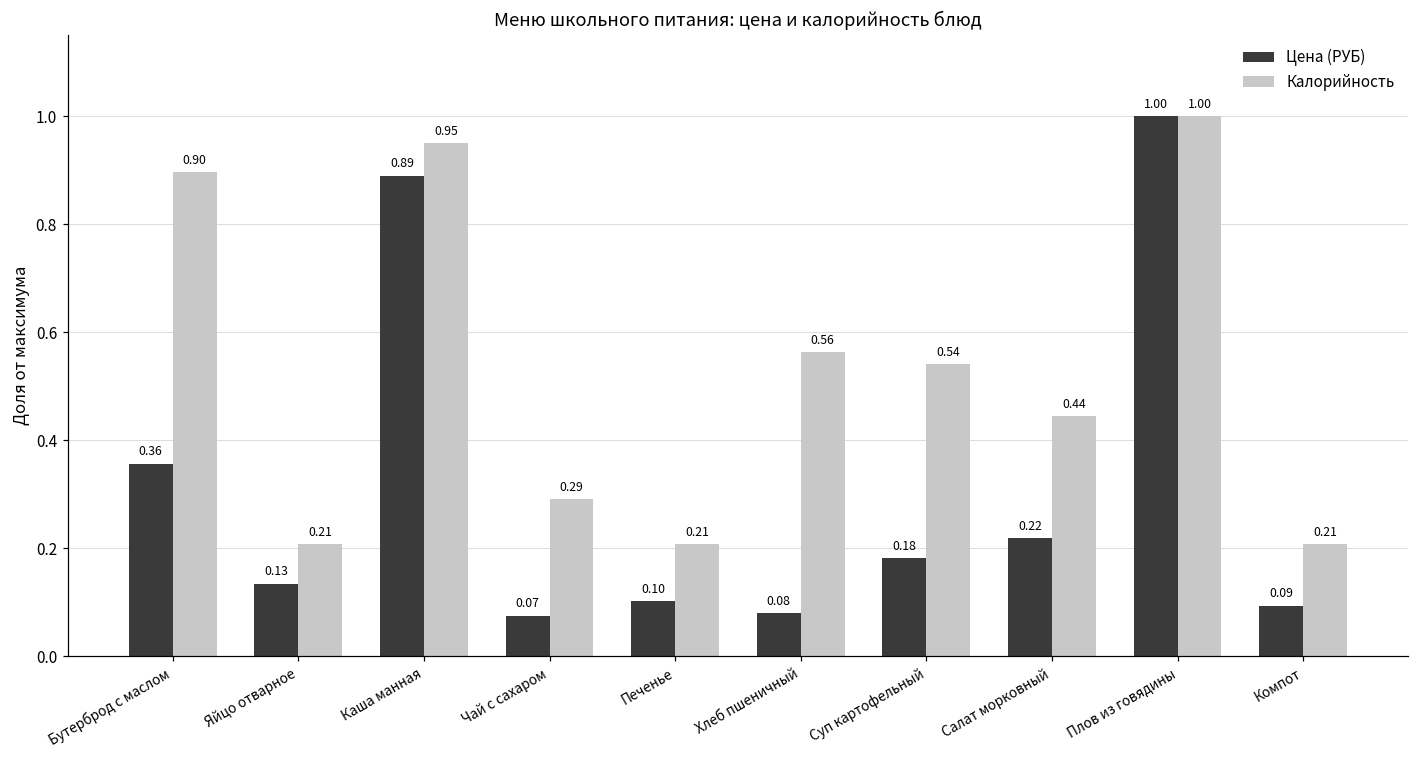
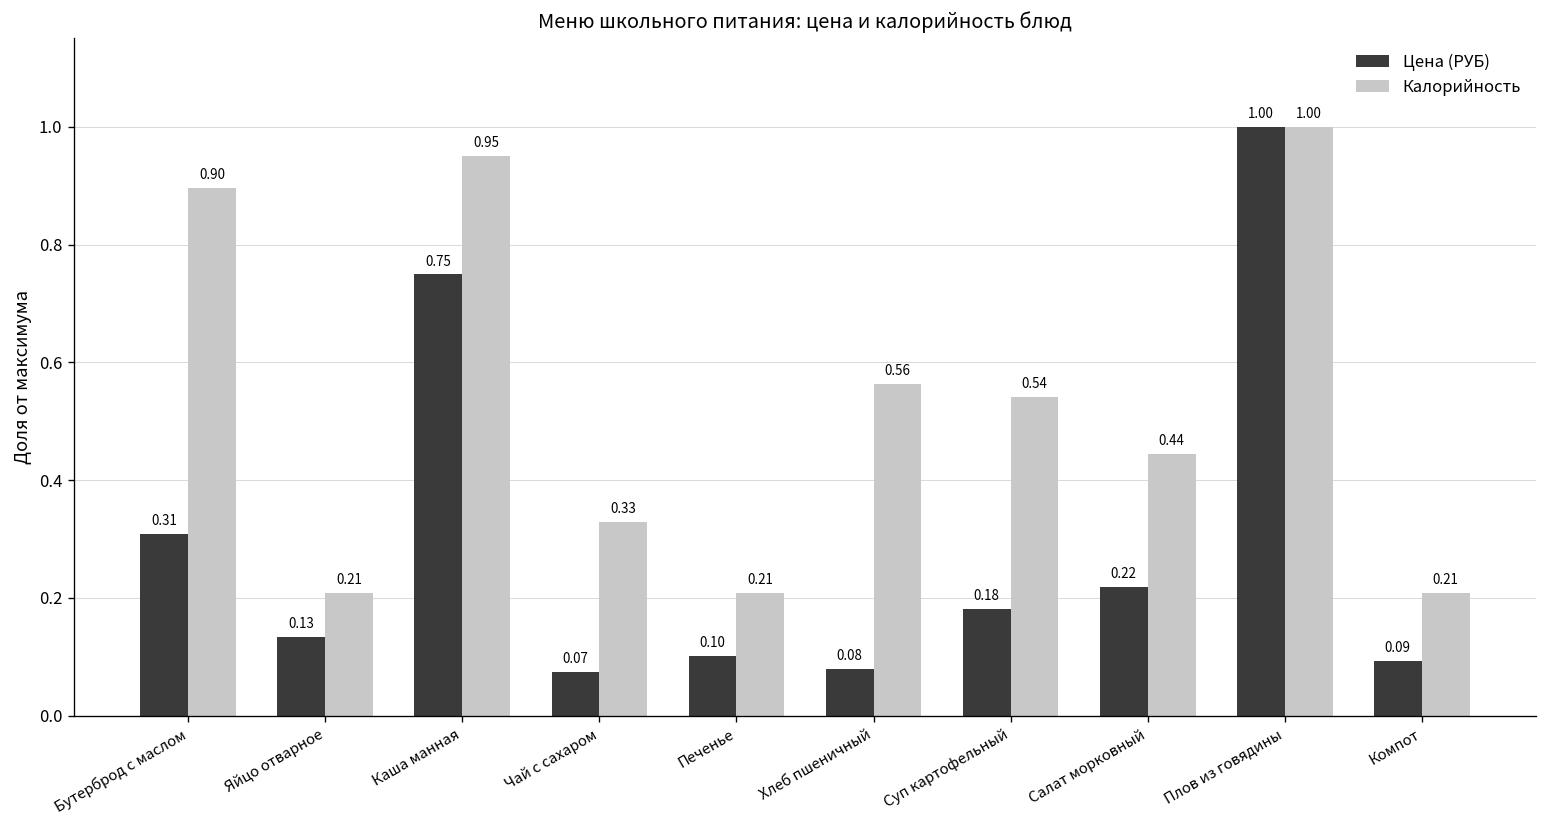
Цена (РУБ), Бутерброд с маслом: 0.36 -> 0.31
Цена (РУБ), Каша манная: 0.89 -> 0.75
Калорийность, Чай с сахаром: 0.29 -> 0.33
